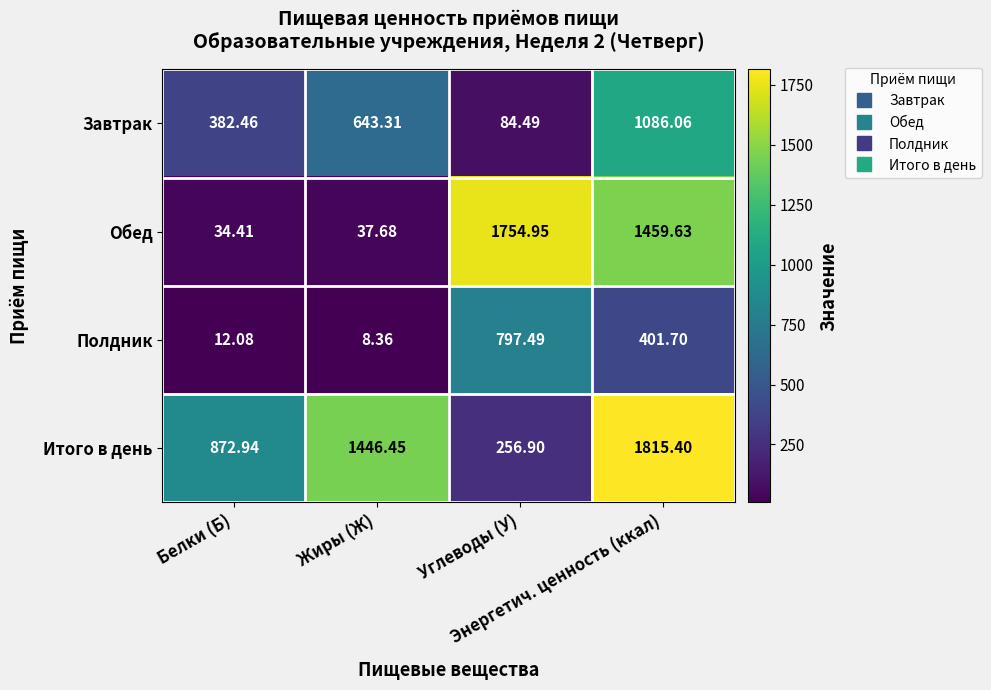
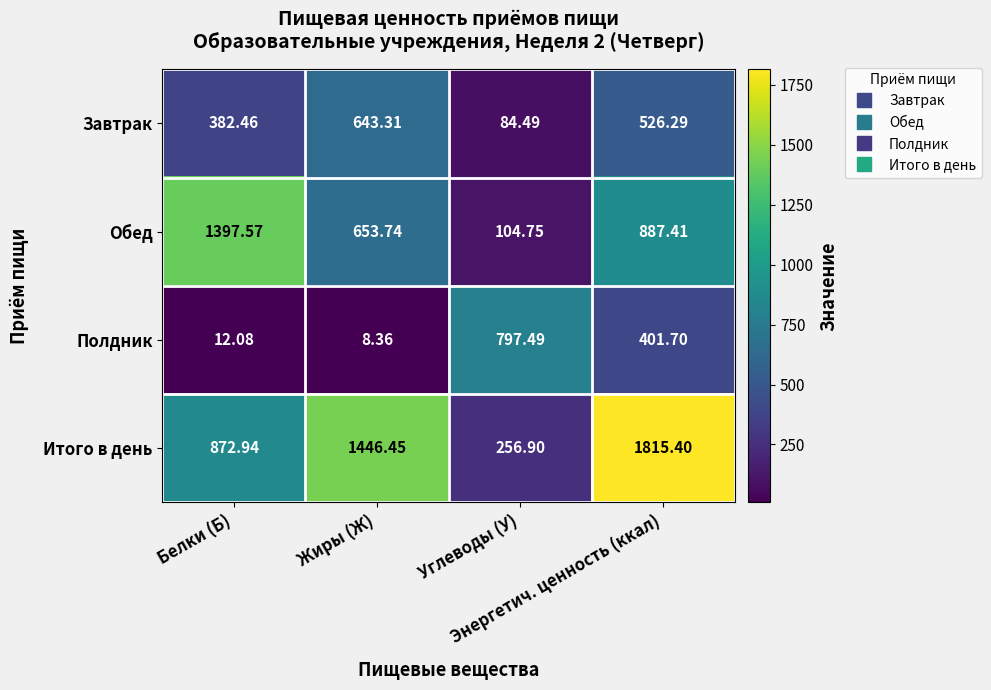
Завтрак, Энергетич. ценность (ккал): 1086.06 -> 526.29
Обед, Белки (Б): 34.41 -> 1397.57
Обед, Жиры (Ж): 37.68 -> 653.74
Обед, Углеводы (У): 1754.95 -> 104.75
Обед, Энергетич. ценность (ккал): 1459.63 -> 887.41
